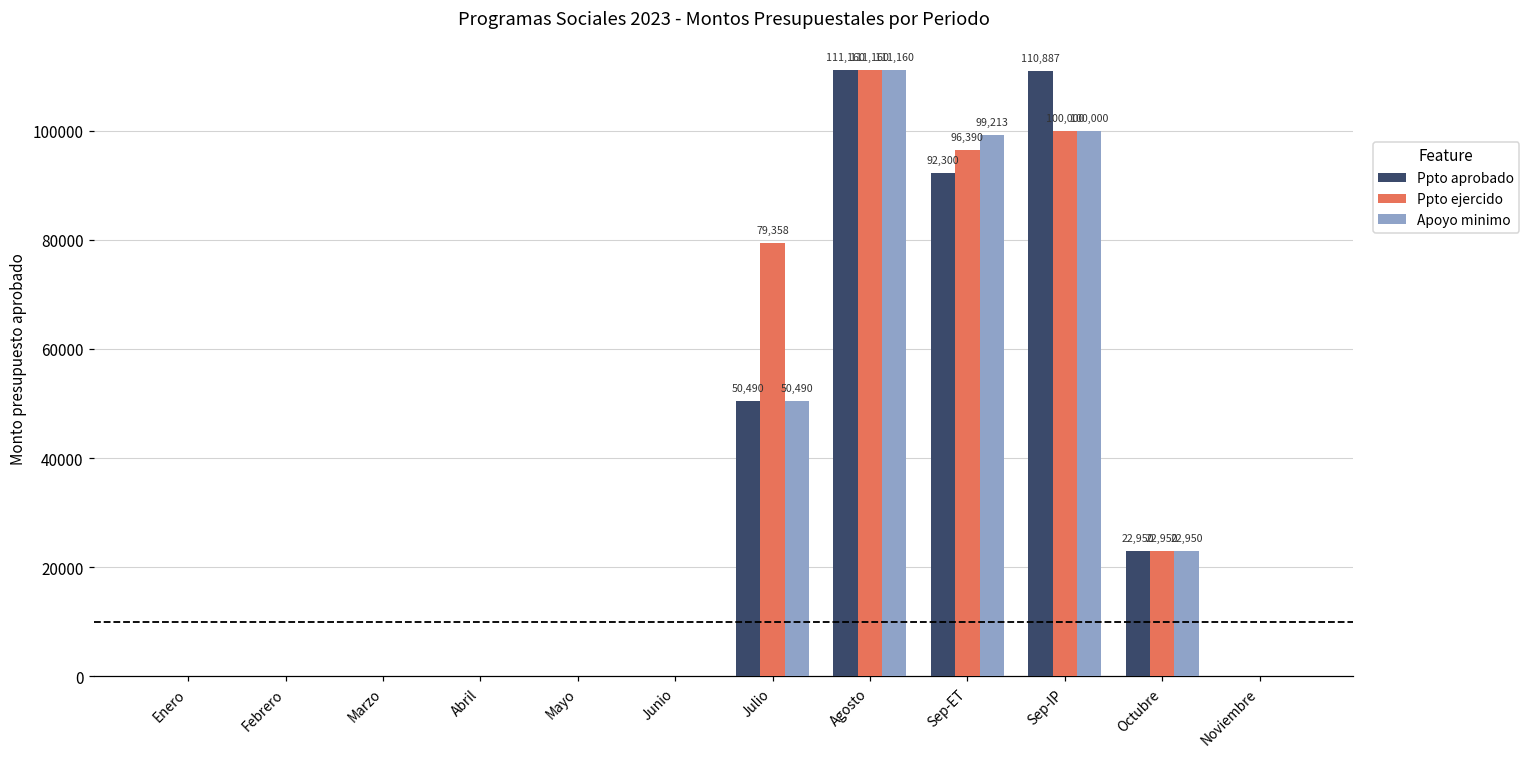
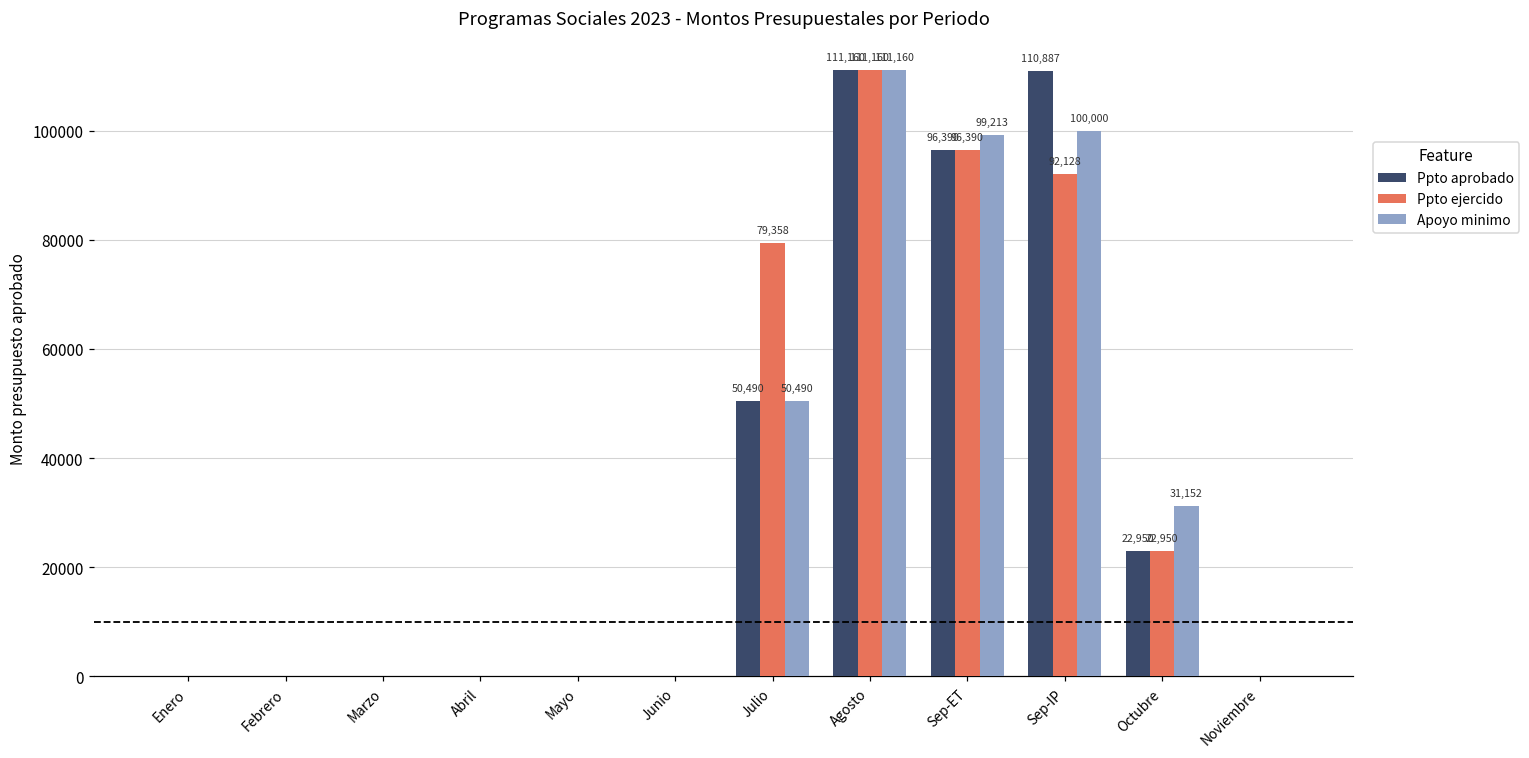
Ppto aprobado, Sep-ET: 92,300 -> 96,390
Ppto ejercido, Sep-IP: 100,000 -> 92,128
Apoyo minimo, Octubre: 22,950 -> 31,152
